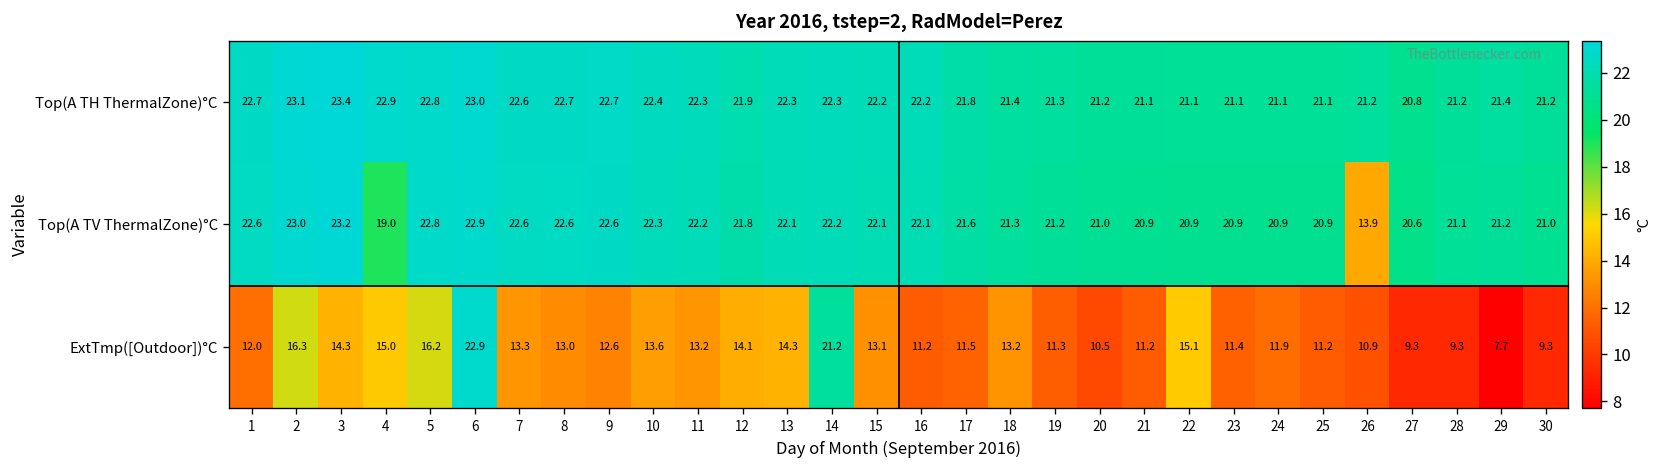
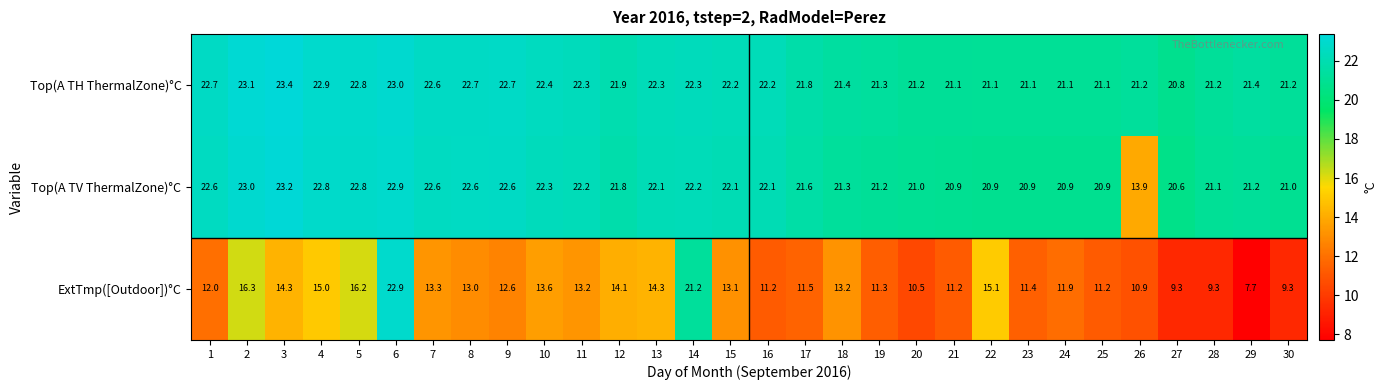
Top(A TV ThermalZone)°C, 4: 19.0 -> 22.8
